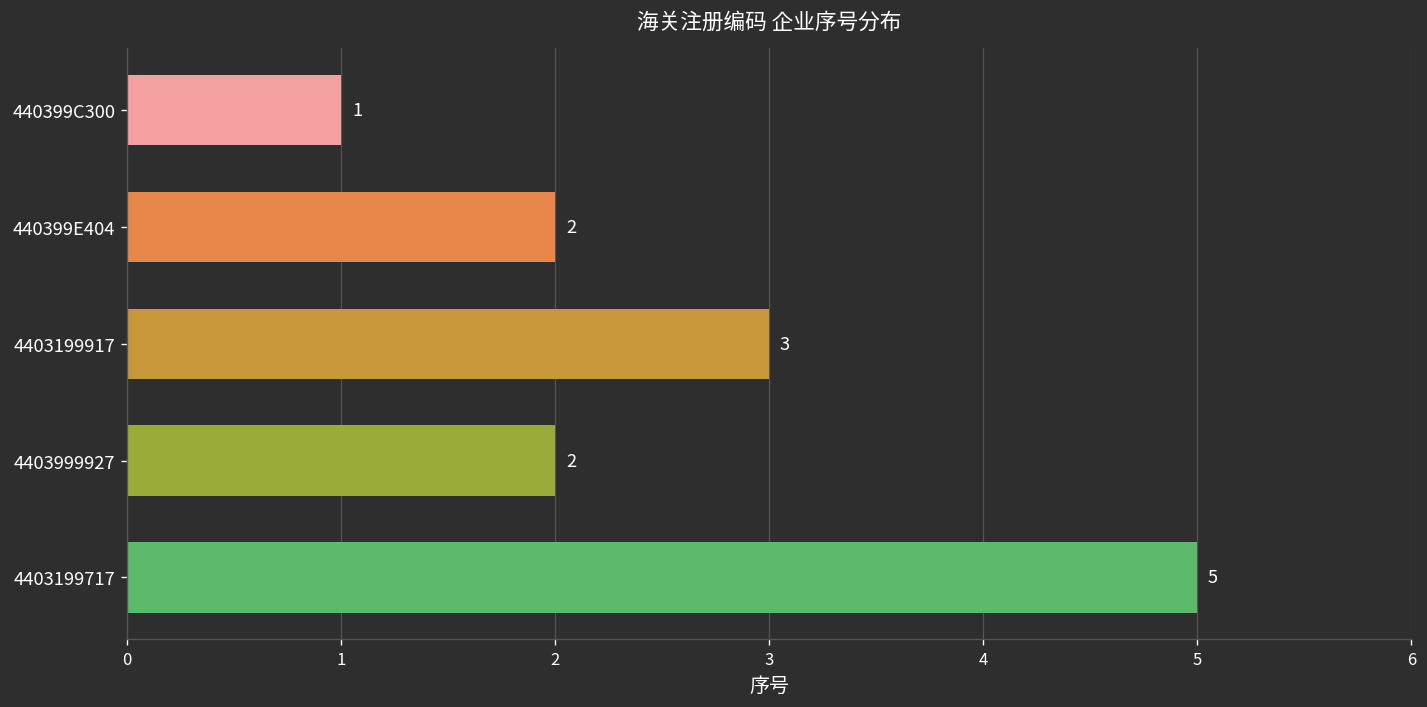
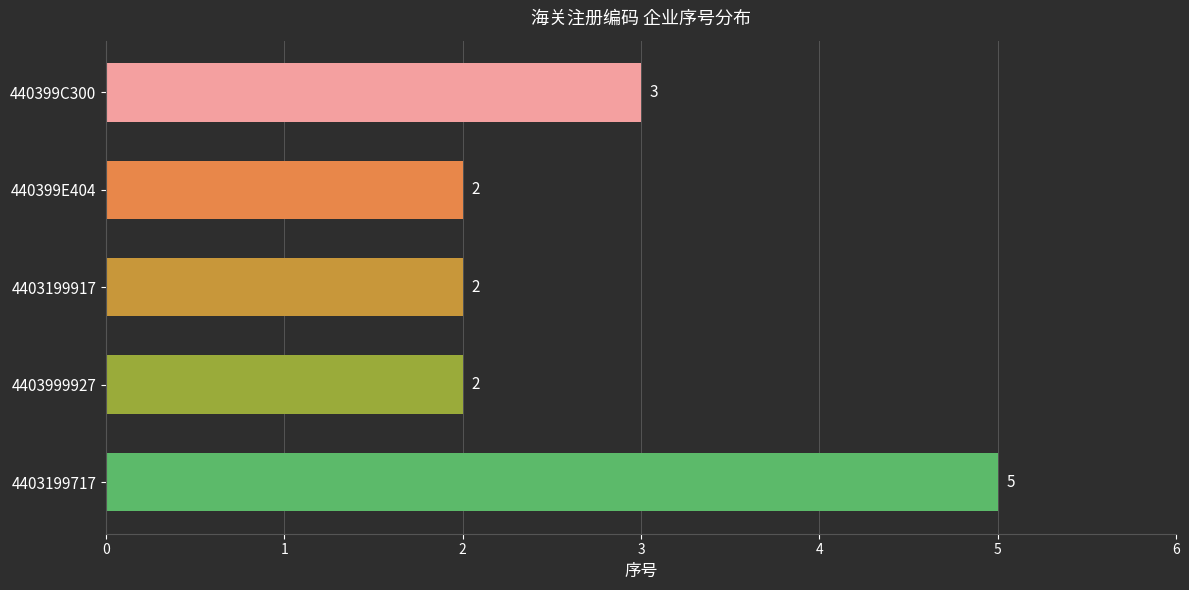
440399C300: 1 -> 3
4403199917: 3 -> 2
